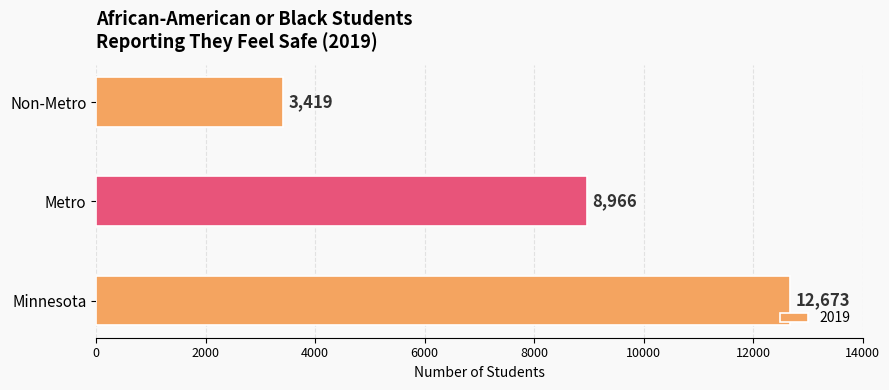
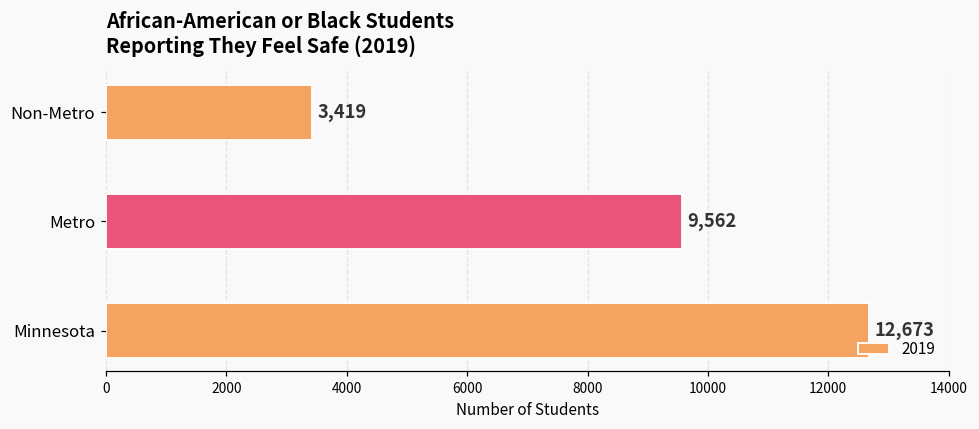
Metro: 8,966 -> 9,562
